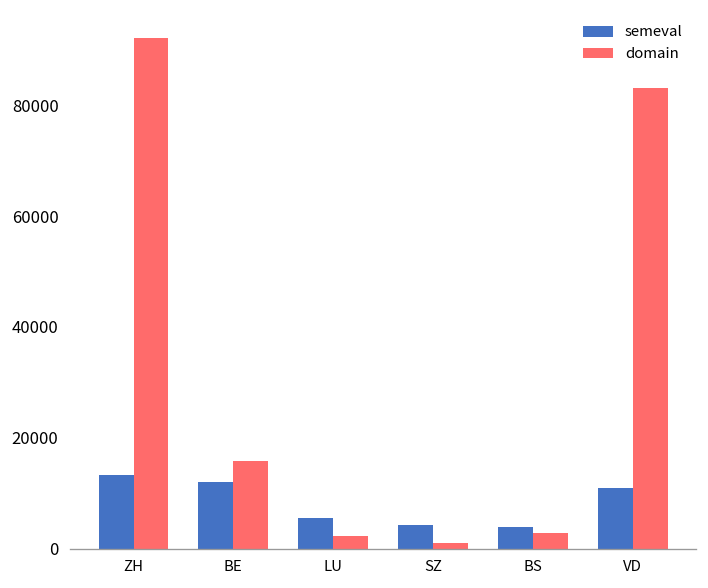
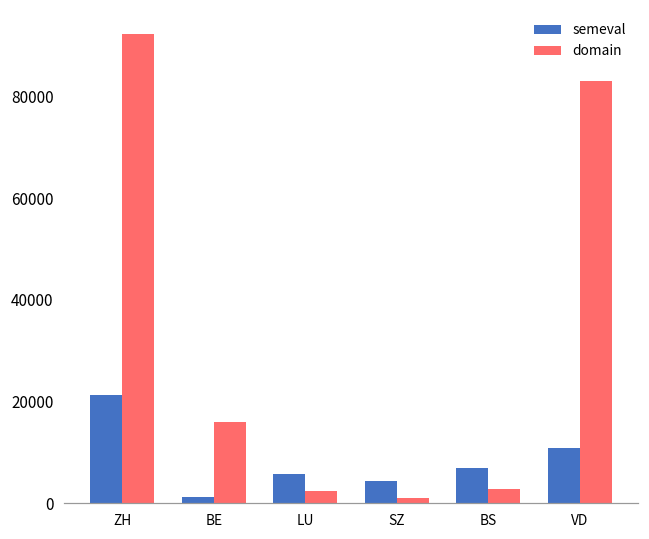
semeval, ZH: 13000 -> 21000
semeval, BE: 12000 -> 1000
semeval, BS: 4000 -> 7000
